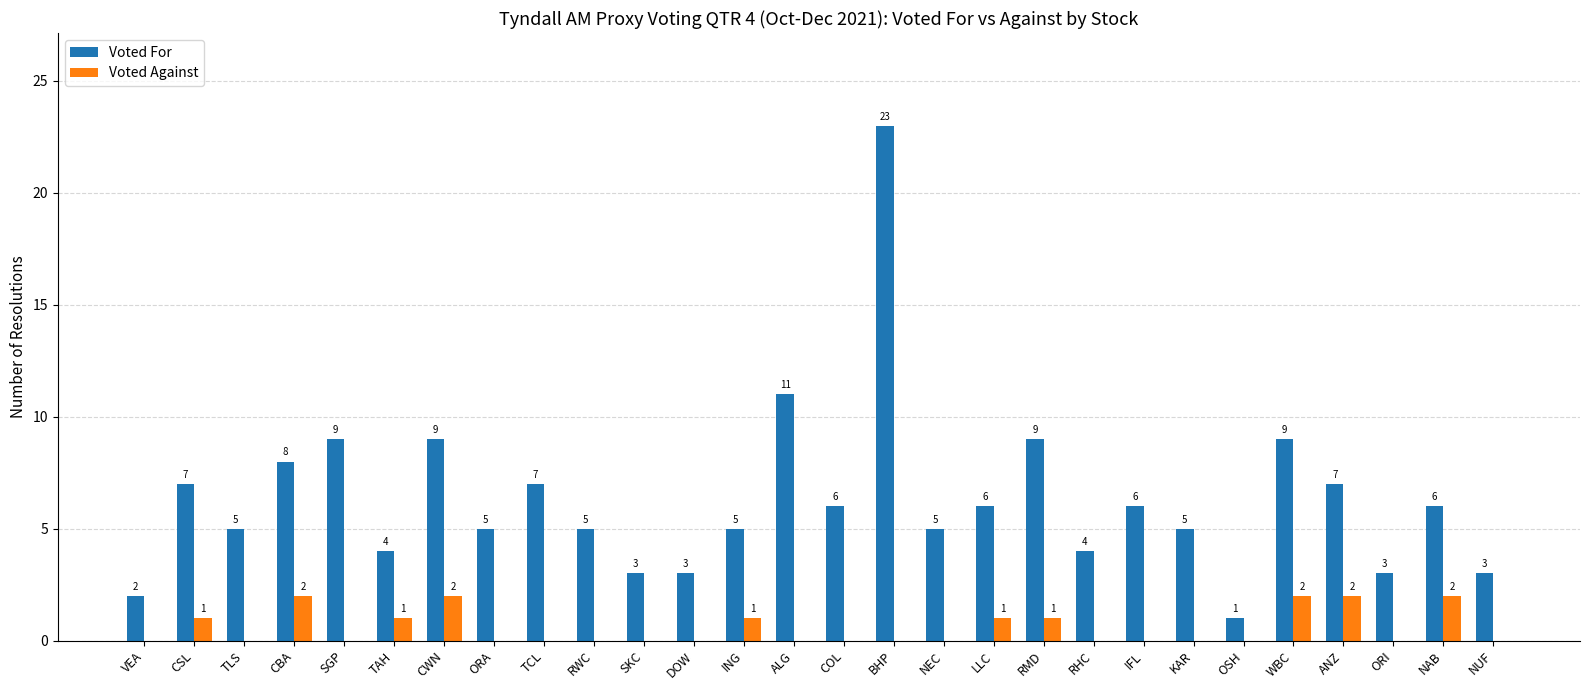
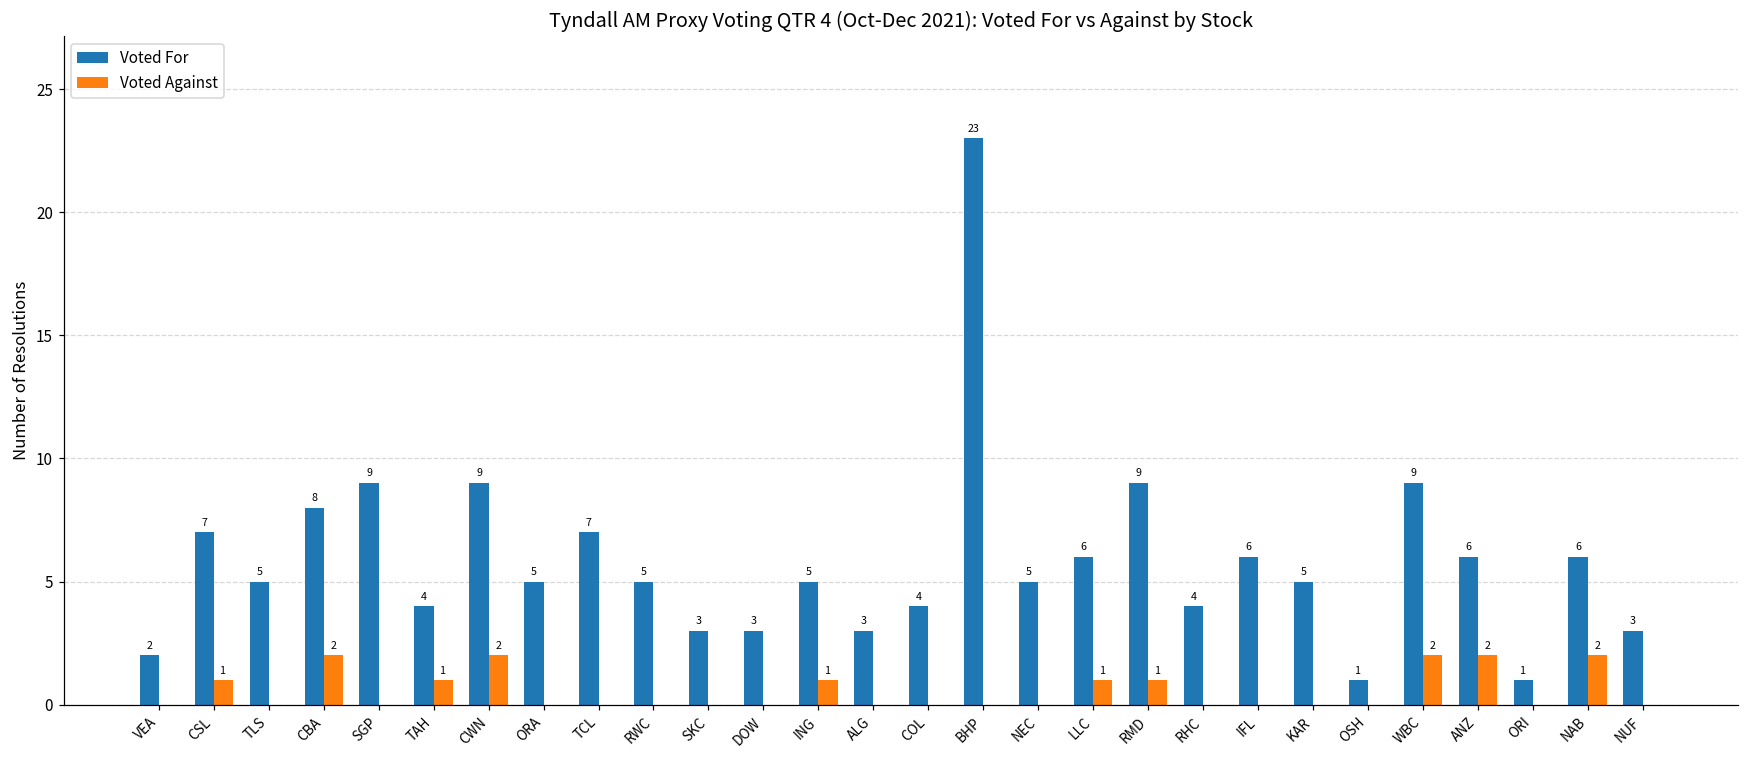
Voted For, ALG: 11 -> 3
Voted For, COL: 6 -> 4
Voted For, ANZ: 7 -> 6
Voted For, ORI: 3 -> 1
